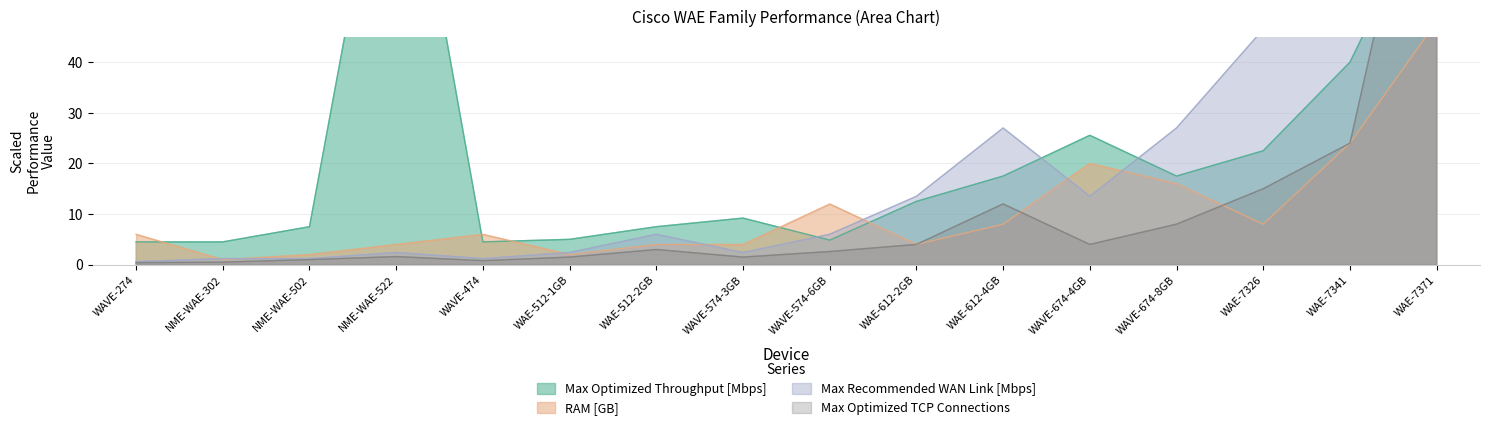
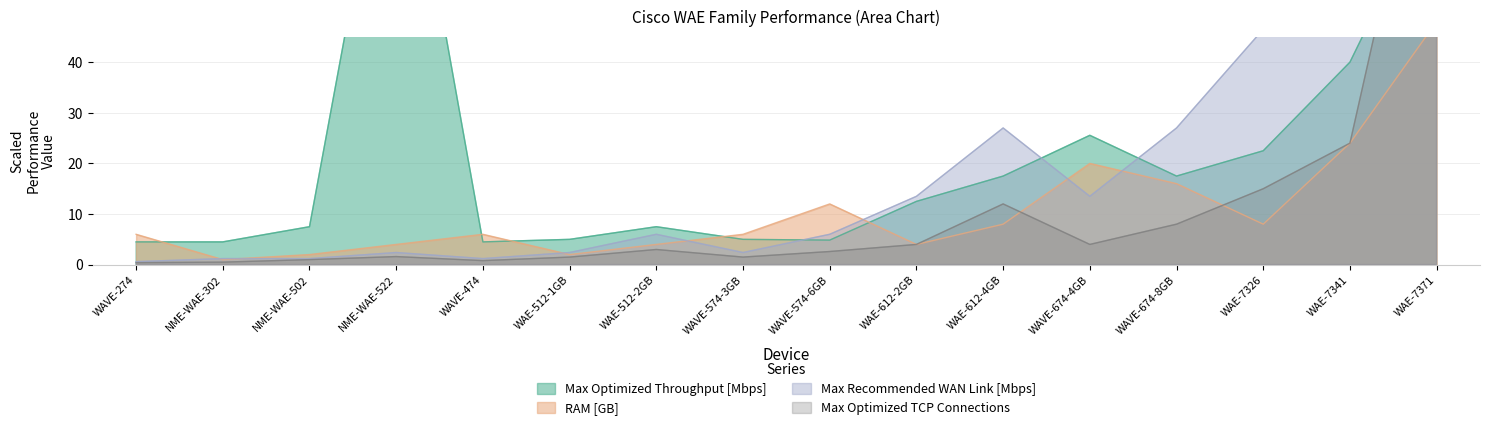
Max Optimized Throughput [Mbps], WAVE-574-3GB: 9 -> 5
RAM [GB], WAVE-574-3GB: 4 -> 6
